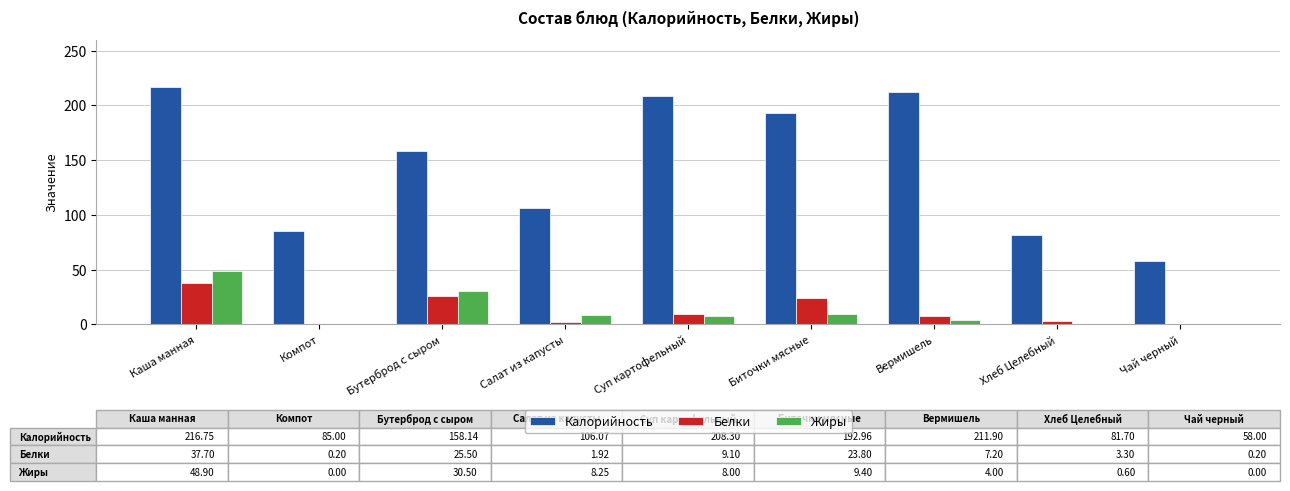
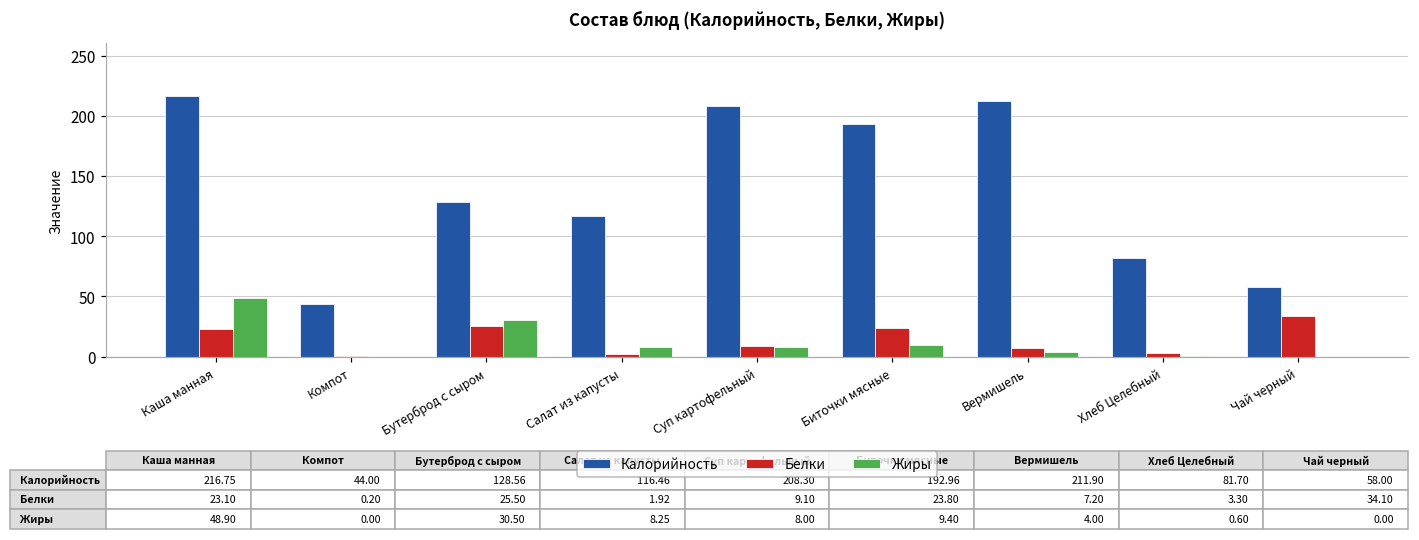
Белки, Каша манная: 37.70 -> 23.10
Калорийность, Компот: 85.00 -> 44.00
Калорийность, Бутерброд с сыром: 158.14 -> 128.56
Калорийность, Салат из капусты: 106 -> 116
Белки, Чай черный: 0.20 -> 34.10
